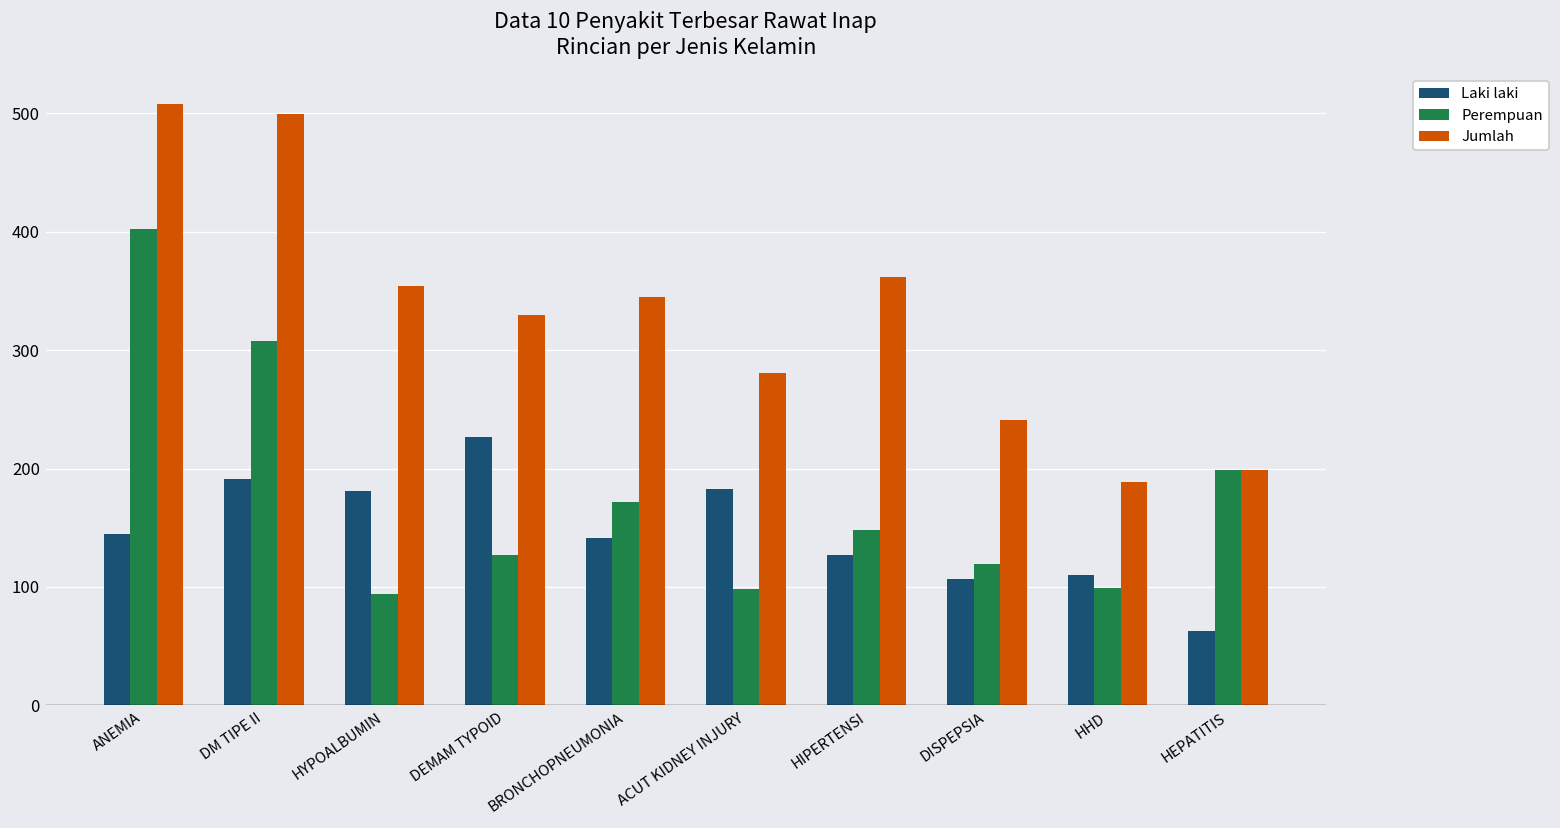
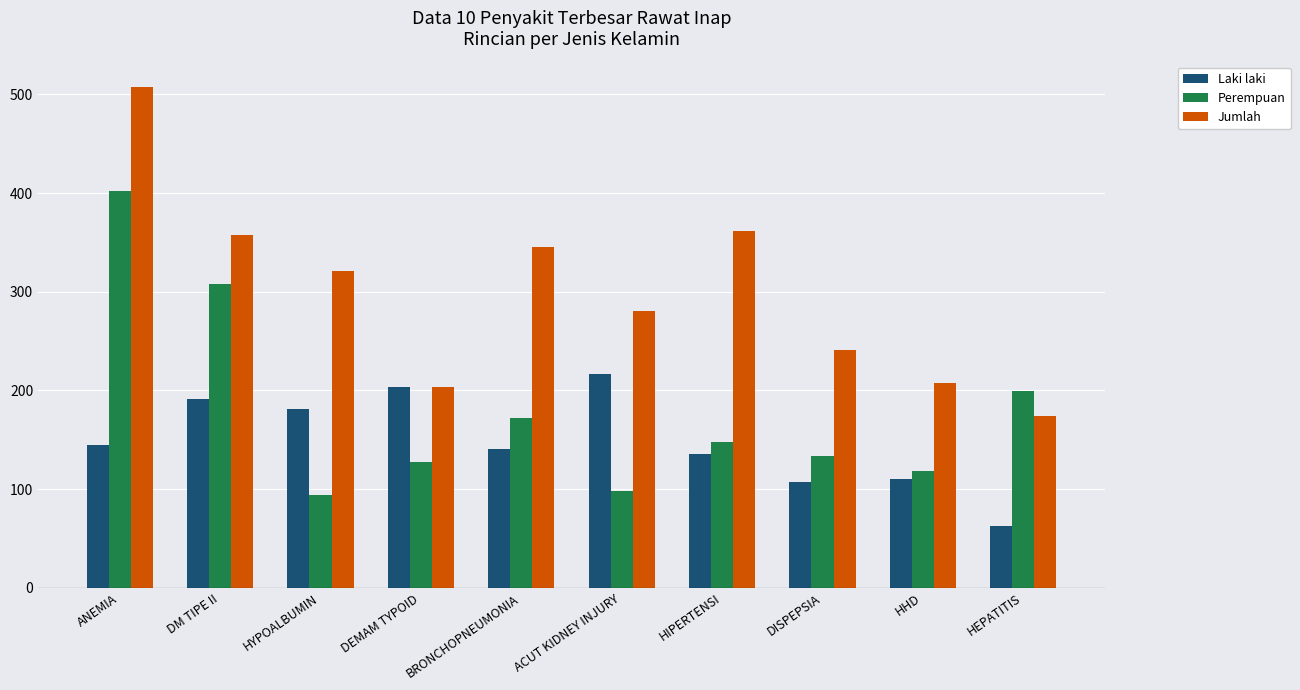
Jumlah, DM TIPE II: 500 -> 360
Jumlah, HYPOALBUMIN: 350 -> 320
Laki laki, DEMAM TYPOID: 230 -> 200
Jumlah, DEMAM TYPOID: 330 -> 200
Laki laki, ACUT KIDNEY INJURY: 180 -> 220
Laki laki, HIPERTENSI: 130 -> 140
Perempuan, DISPEPSIA: 120 -> 130
Perempuan, HHD: 100 -> 120
Jumlah, HHD: 190 -> 210
Jumlah, HEPATITIS: 200 -> 170
